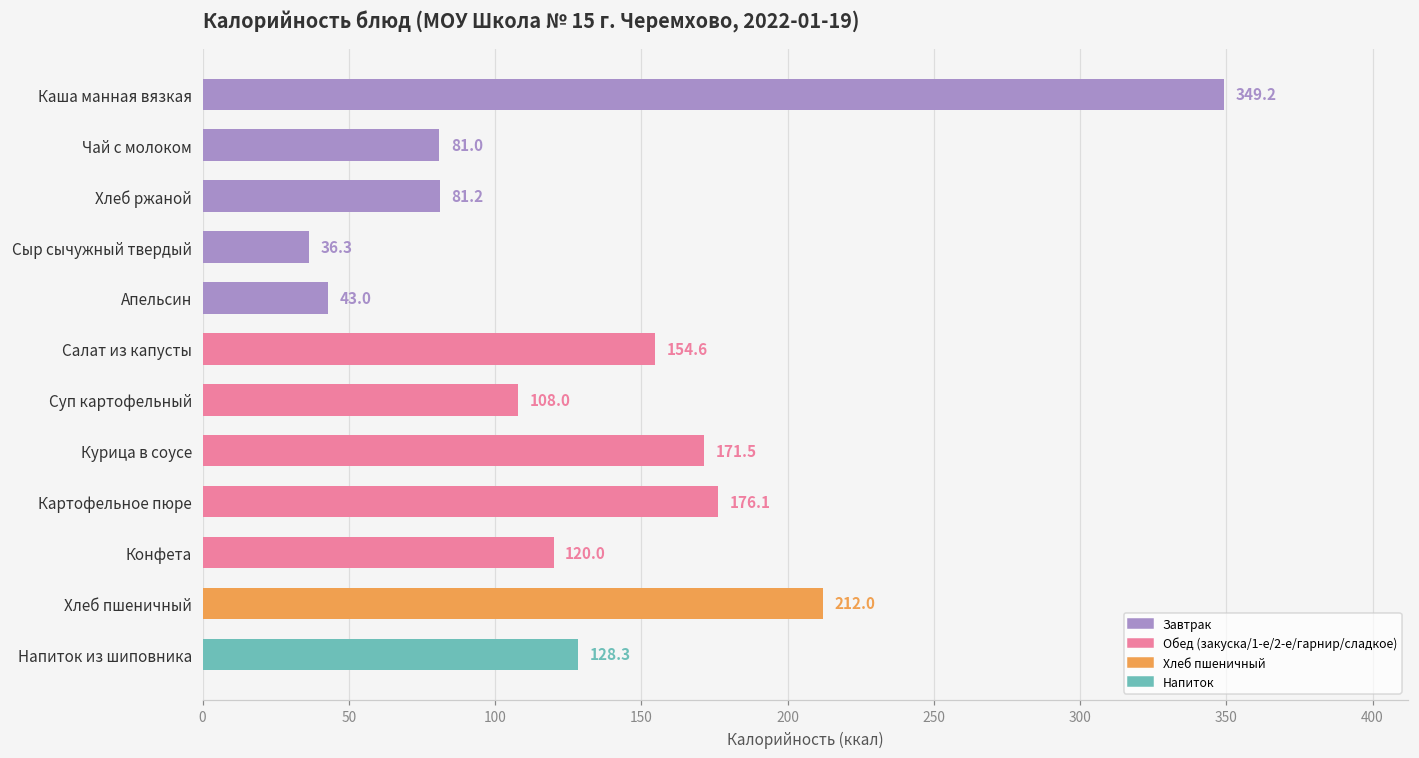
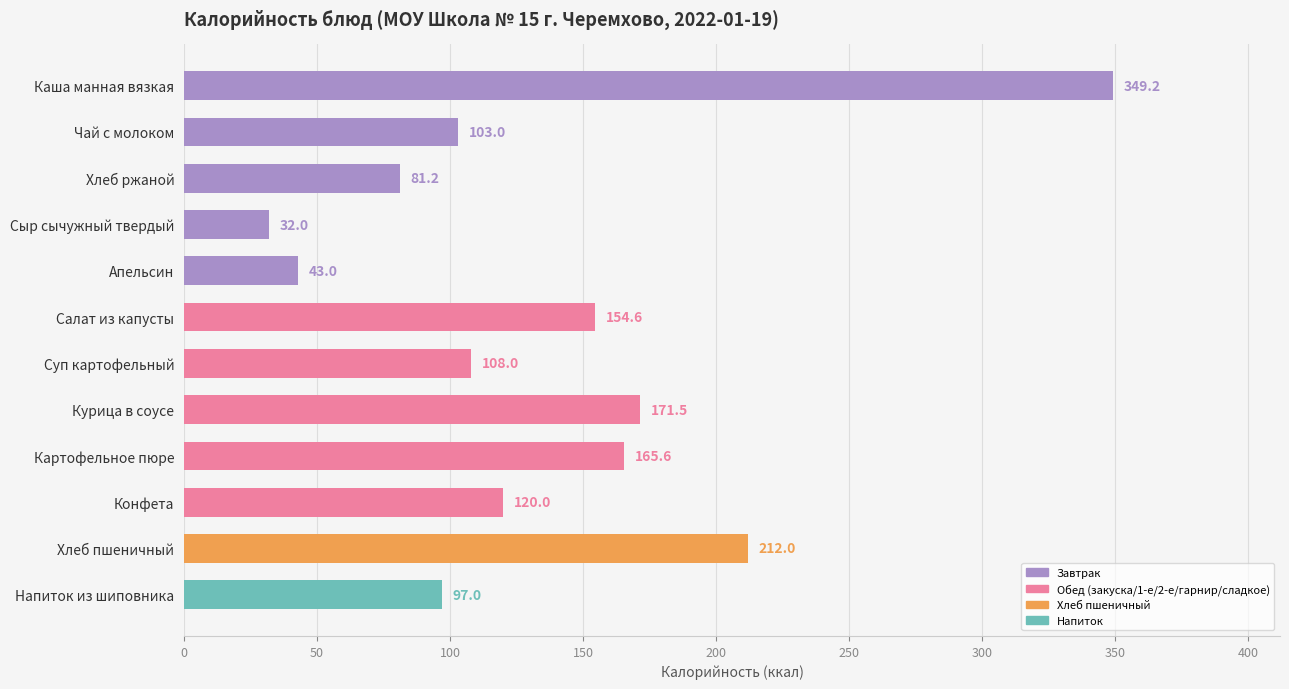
Чай с молоком: 81.0 -> 103.0
Сыр сычужный твердый: 36.3 -> 32.0
Картофельное пюре: 176.1 -> 165.6
Напиток из шиповника: 128.3 -> 97.0
